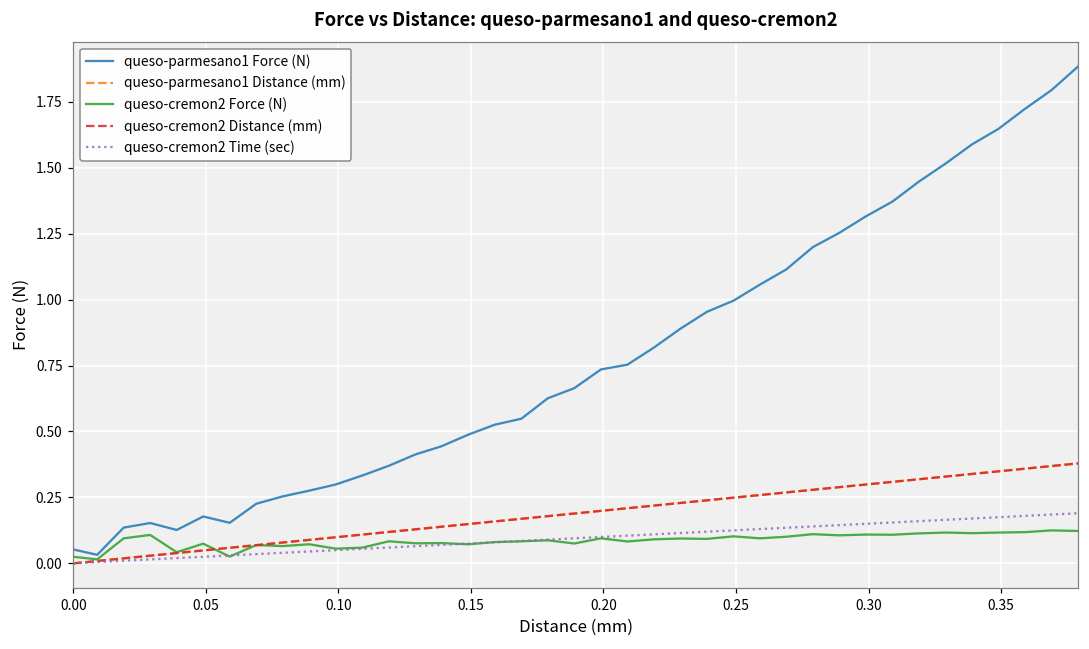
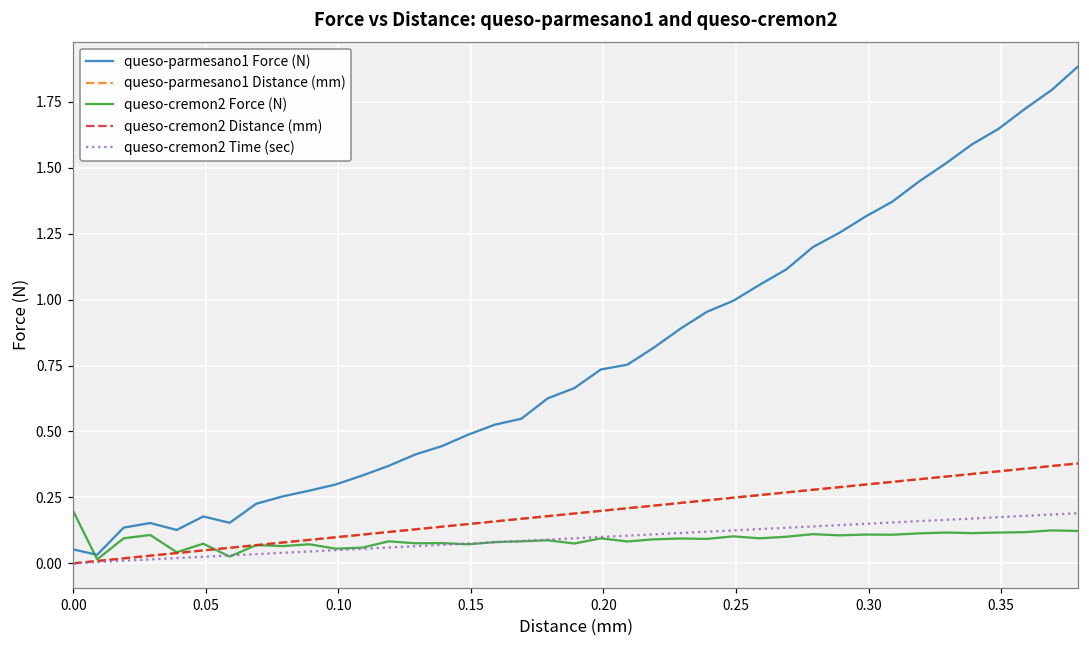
queso-cremon2 Force (N), 0.00: 0.02 -> 0.20
